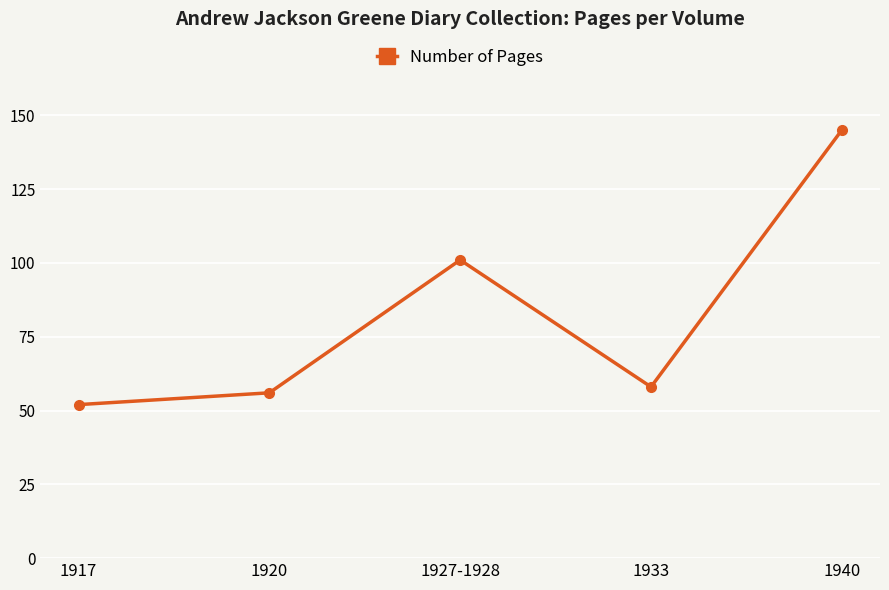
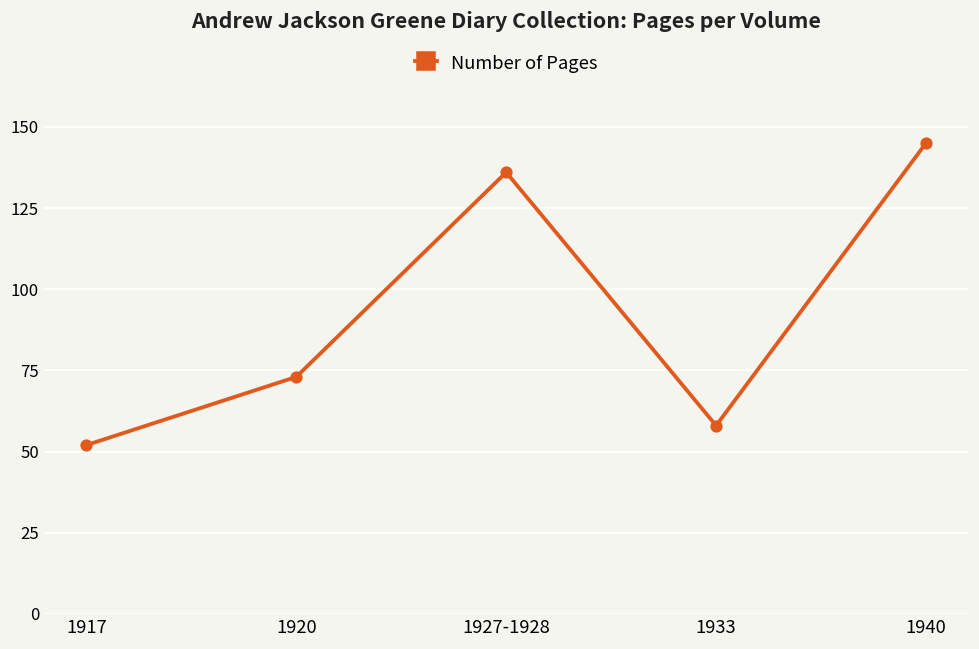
1920: 56 -> 73
1927-1928: 101 -> 136
